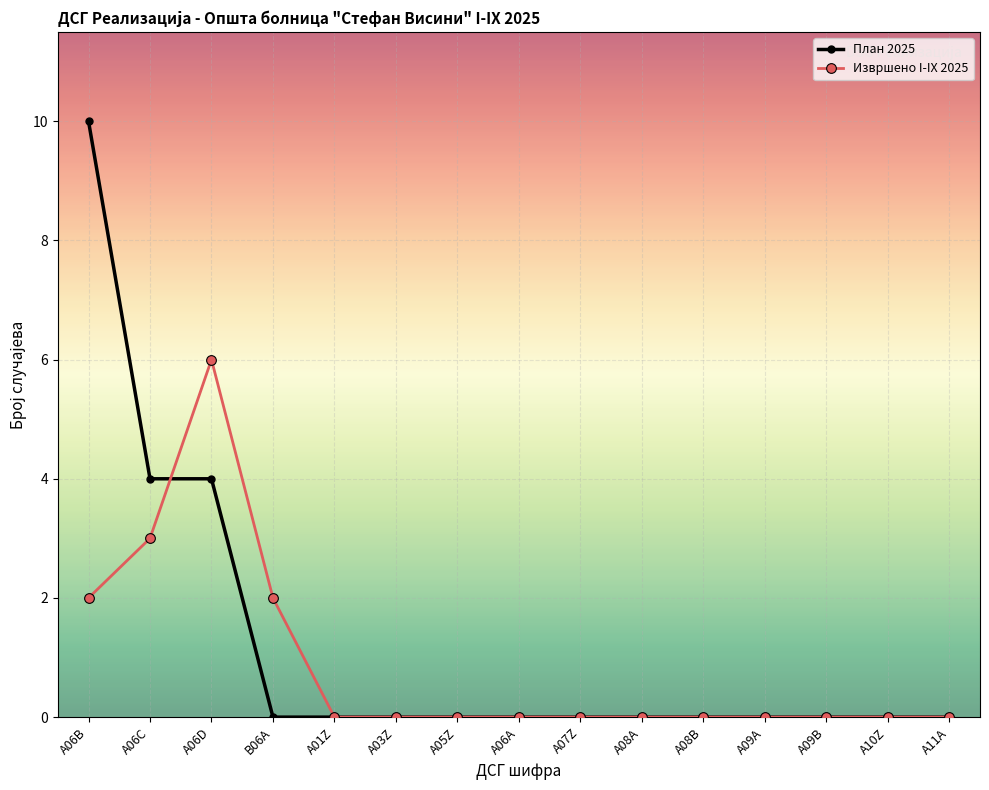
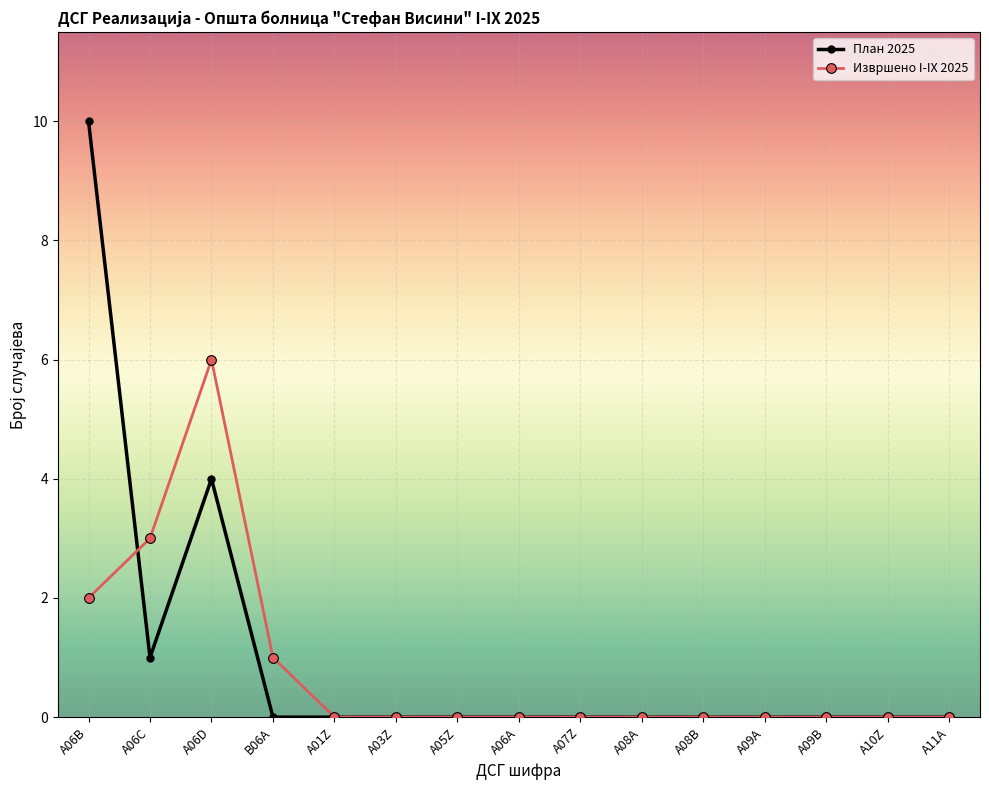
План 2025, A06C: 4 -> 1
Извршено I-IX 2025, B06A: 2 -> 1
